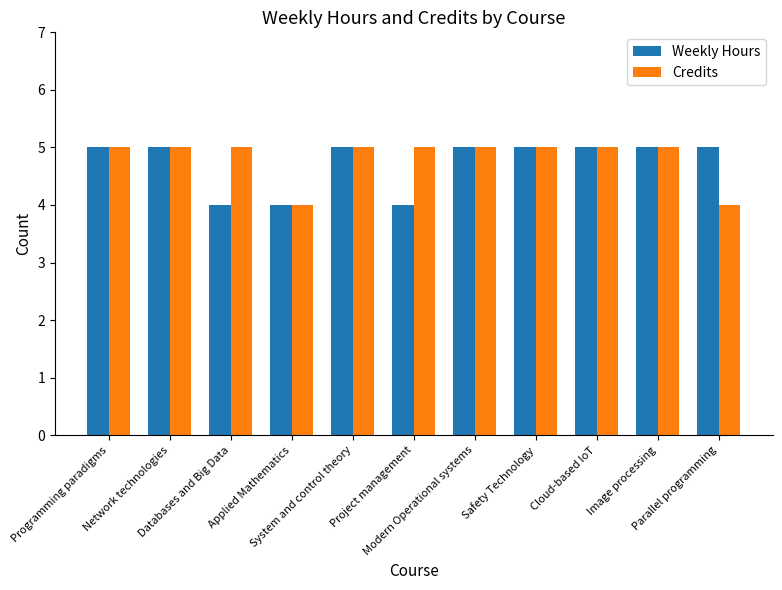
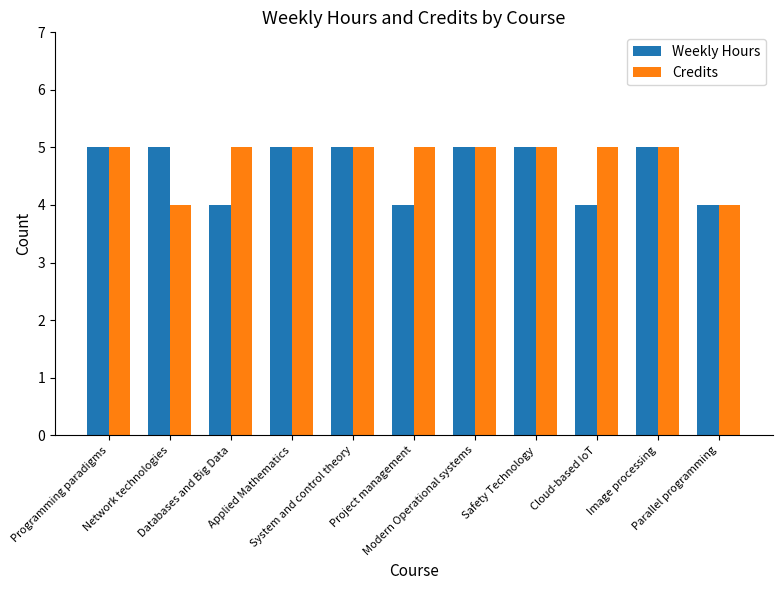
Credits, Network technologies: 5 -> 4
Weekly Hours, Applied Mathematics: 4 -> 5
Credits, Applied Mathematics: 4 -> 5
Weekly Hours, Cloud-based IoT: 5 -> 4
Weekly Hours, Parallel programming: 5 -> 4
